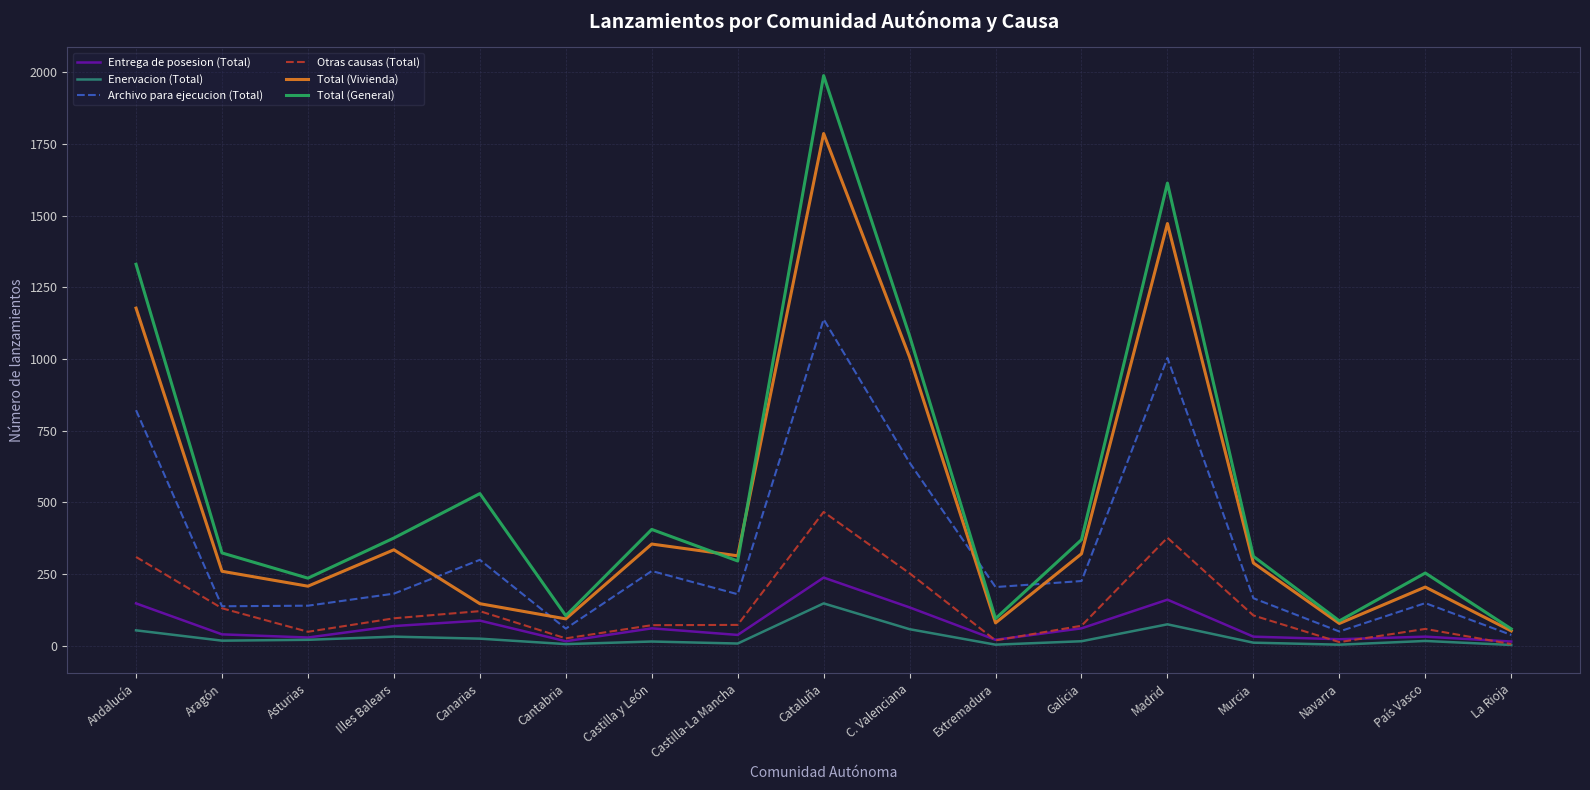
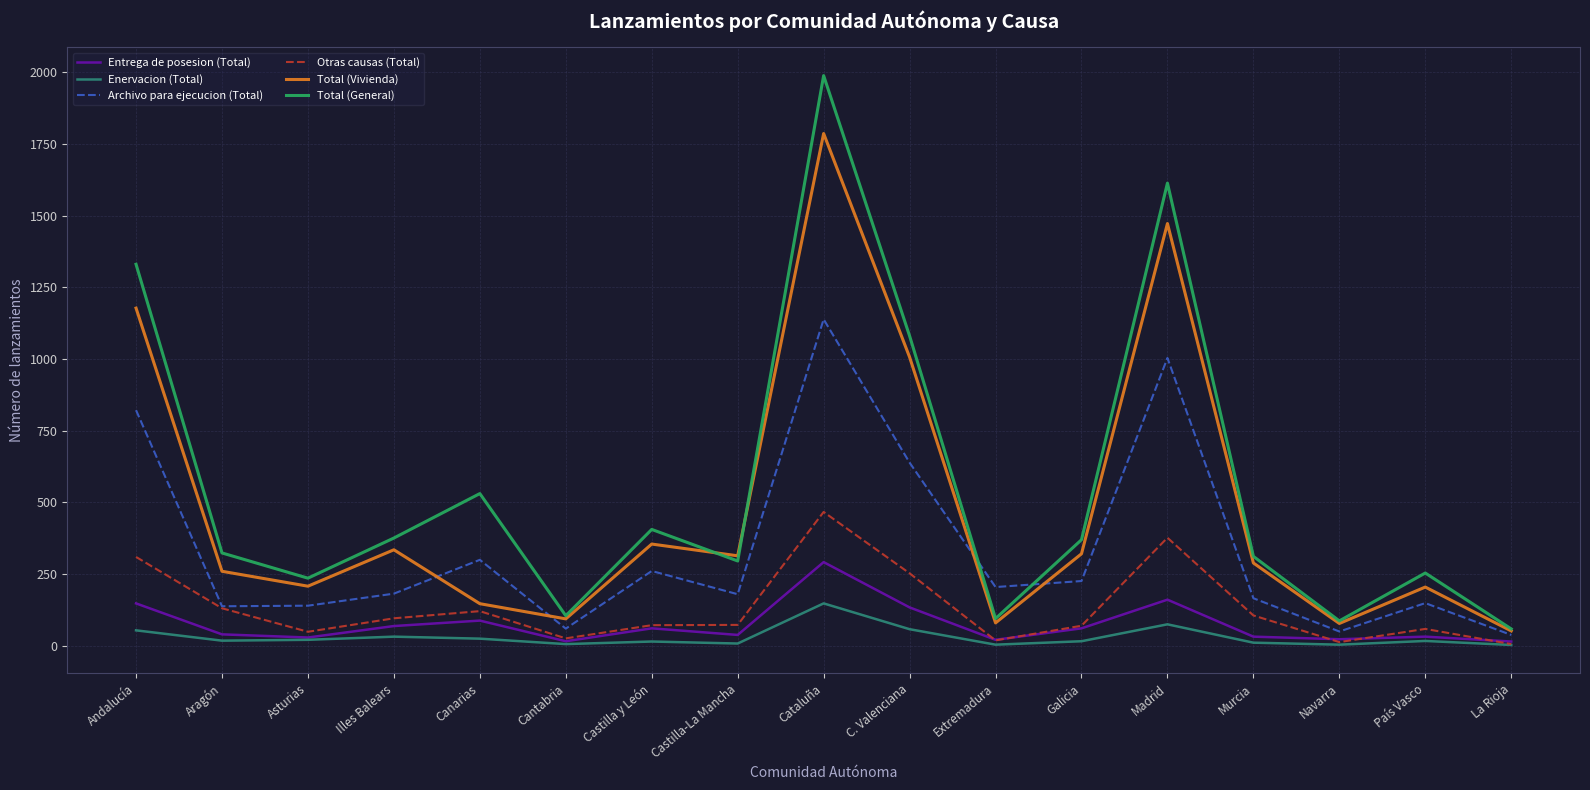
Entrega de posesion (Total), Cataluña: 240 -> 290
